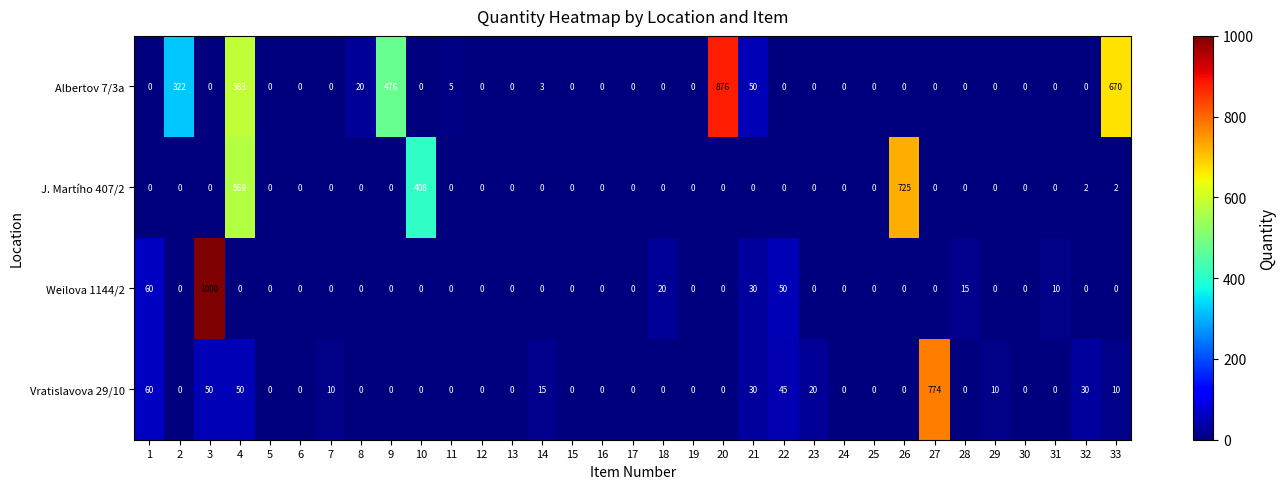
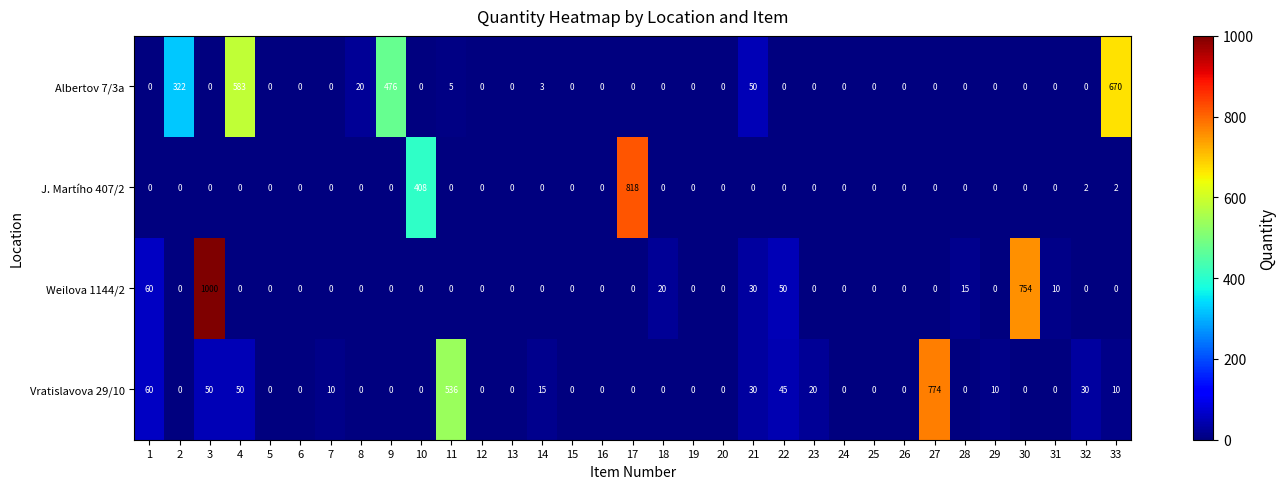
Albertov 7/3a, 20: 876 -> 0
J. Martího 407/2, 4: 569 -> 0
J. Martího 407/2, 17: 0 -> 818
J. Martího 407/2, 26: 725 -> 0
Weilova 1144/2, 30: 0 -> 754
Vratislavova 29/10, 11: 0 -> 536
